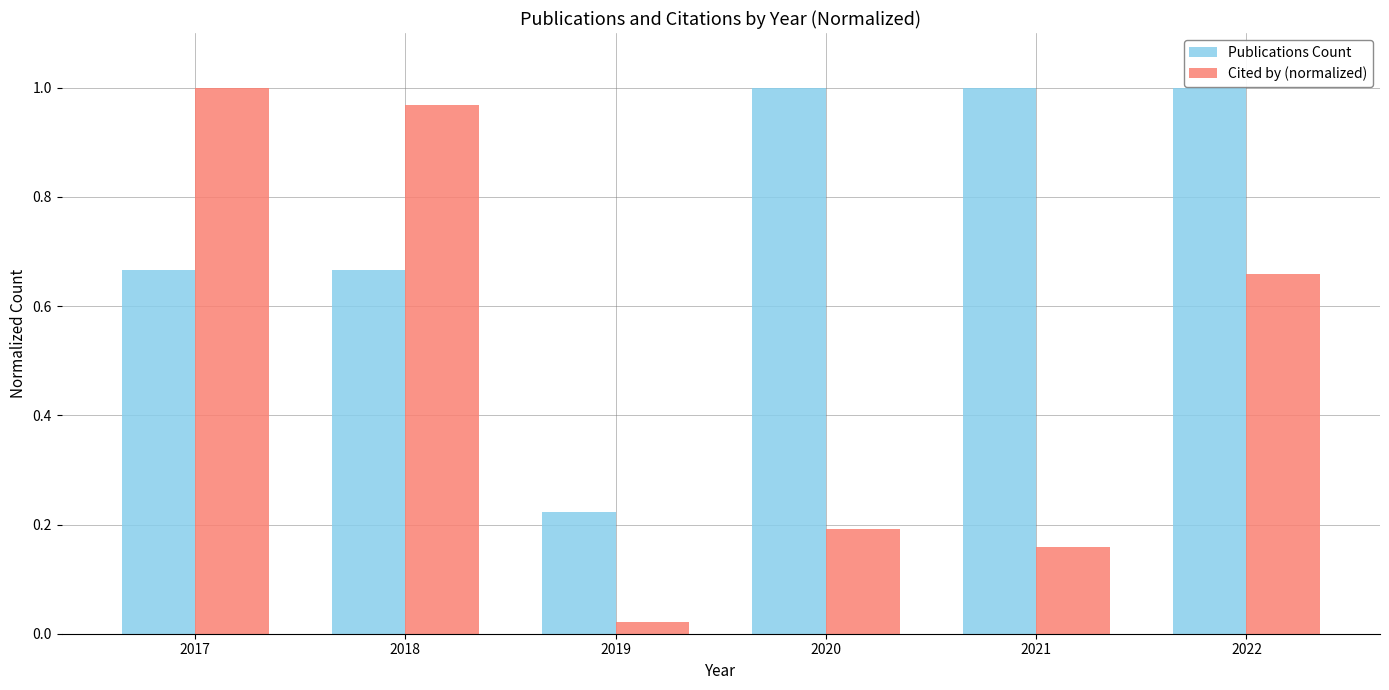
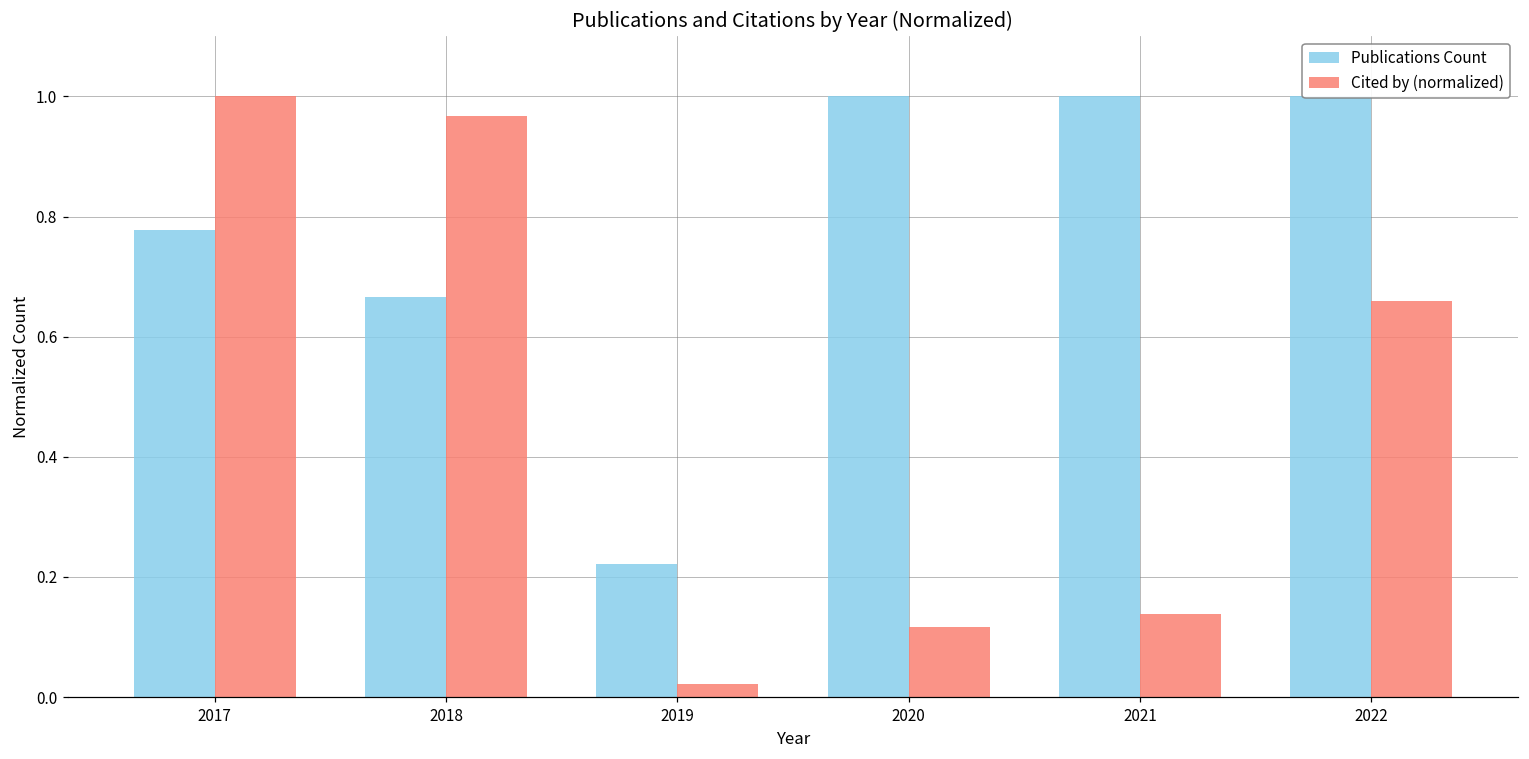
Publications Count, 2017: 0.67 -> 0.78
Cited by (normalized), 2020: 0.19 -> 0.12
Cited by (normalized), 2021: 0.16 -> 0.14
